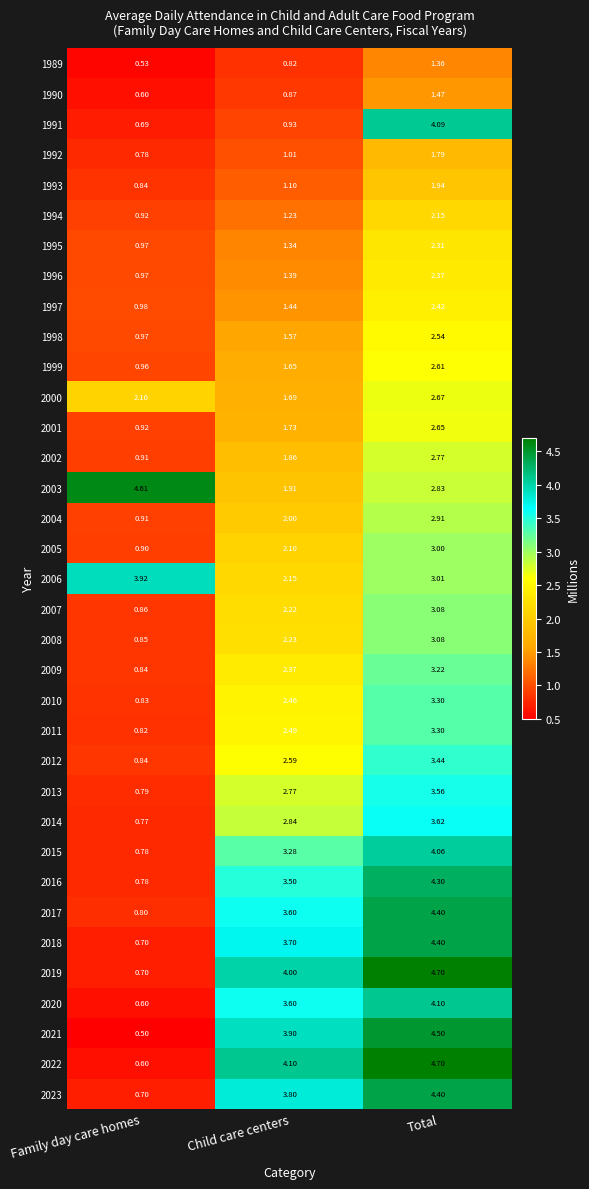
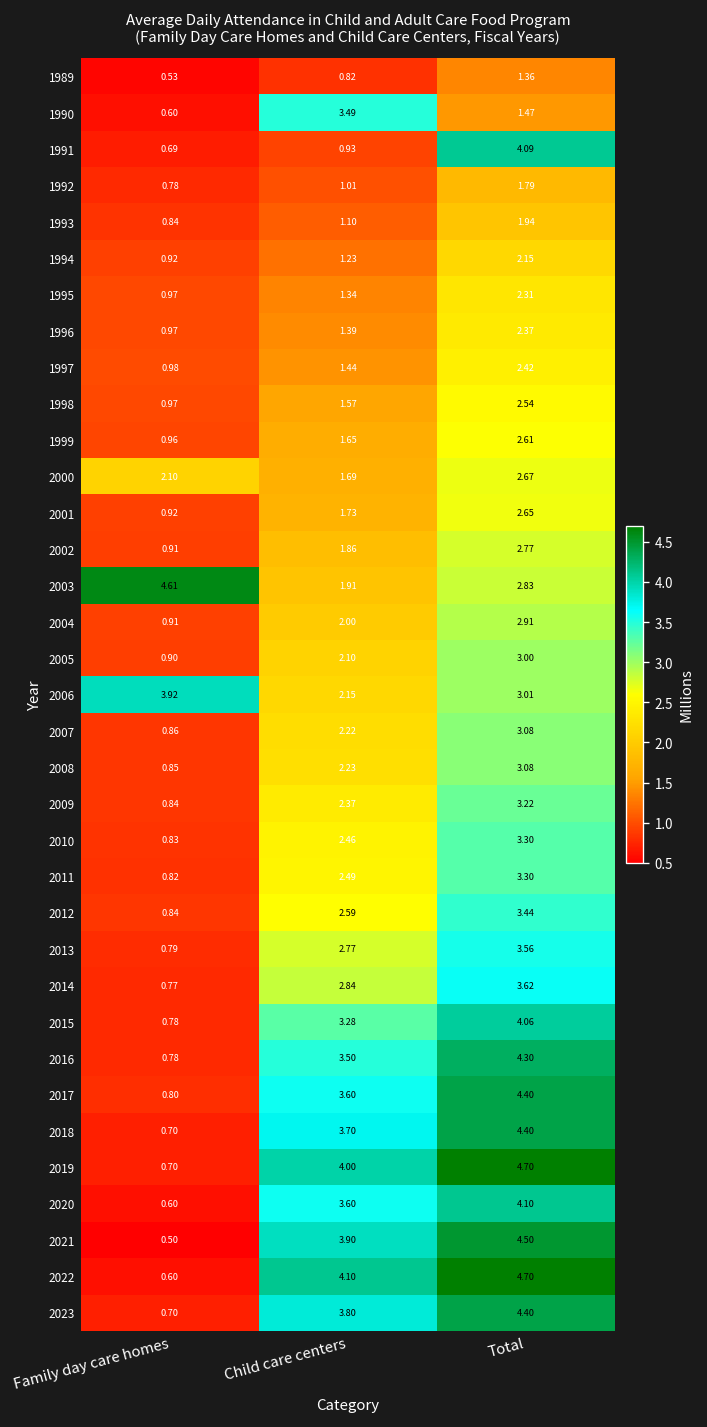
1990, Child care centers: 0.87 -> 3.49
